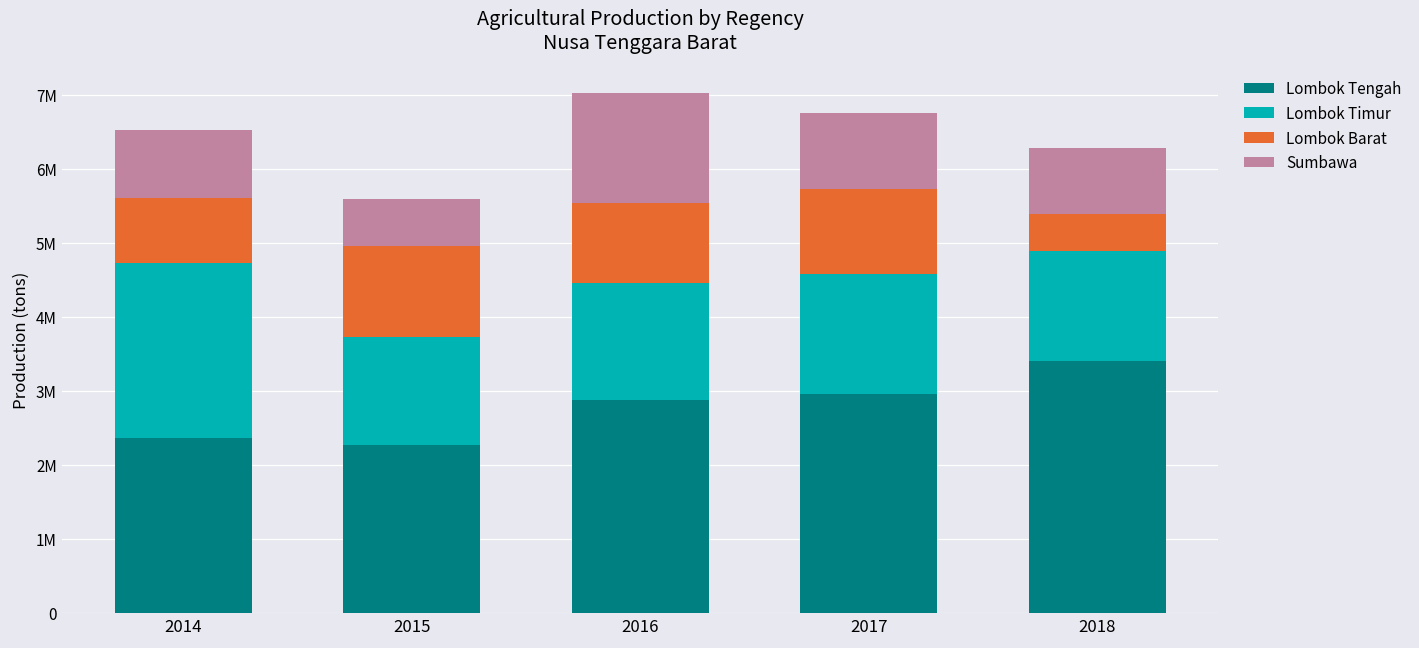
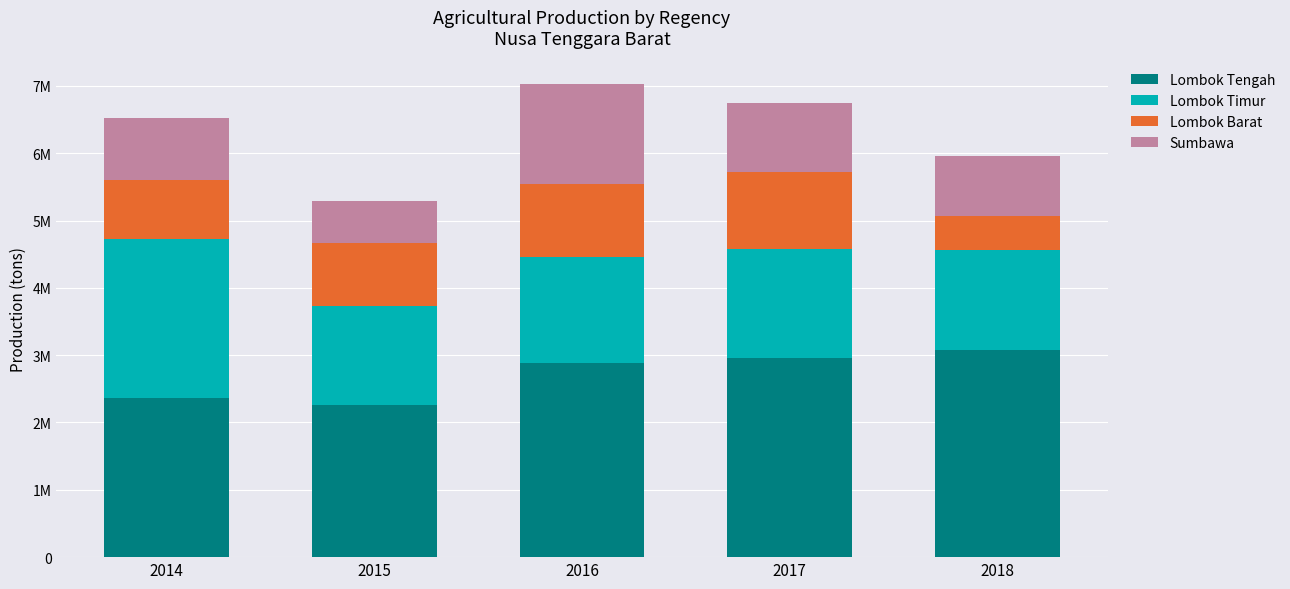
Lombok Barat, 2015: 1200000 -> 900000
Lombok Tengah, 2018: 3400000 -> 3100000
